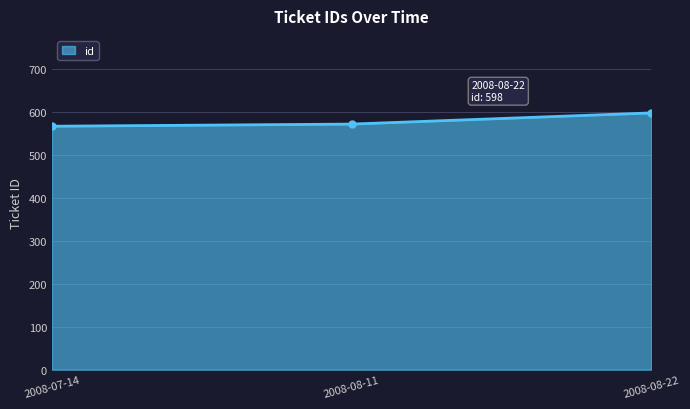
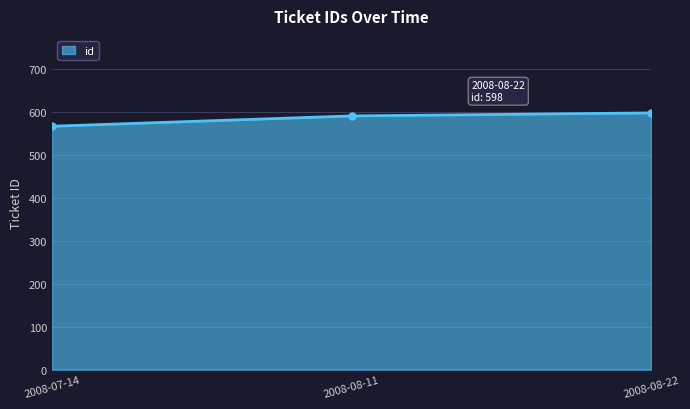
2008-08-11: 570 -> 590
